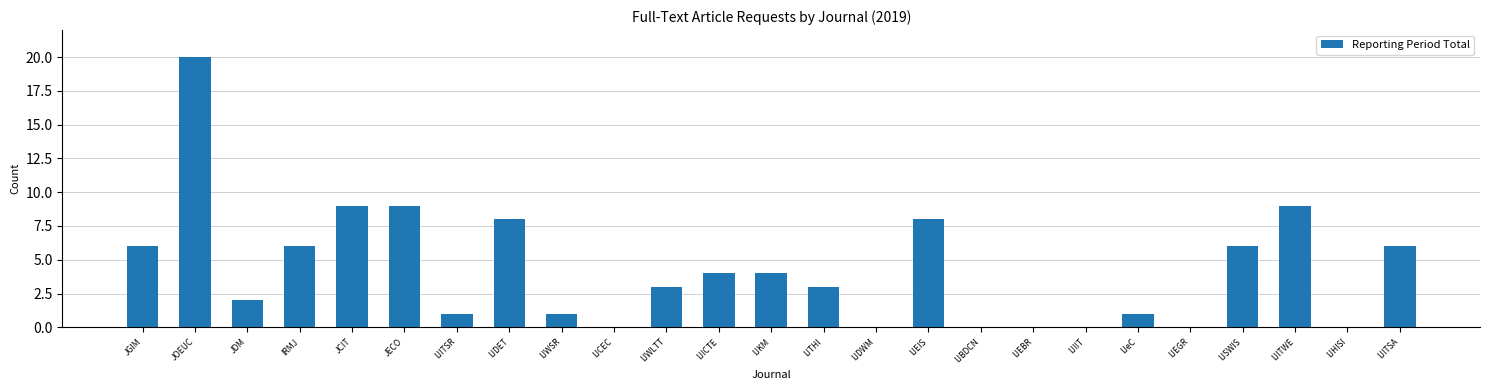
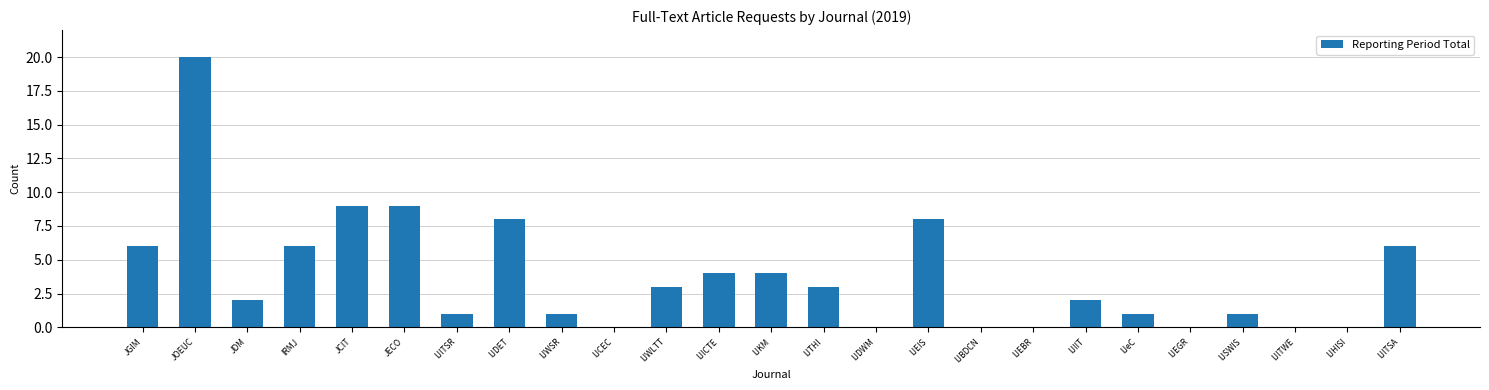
IJIIT: 0 -> 2
IJSWIS: 6 -> 1
IJITWE: 9 -> 0
